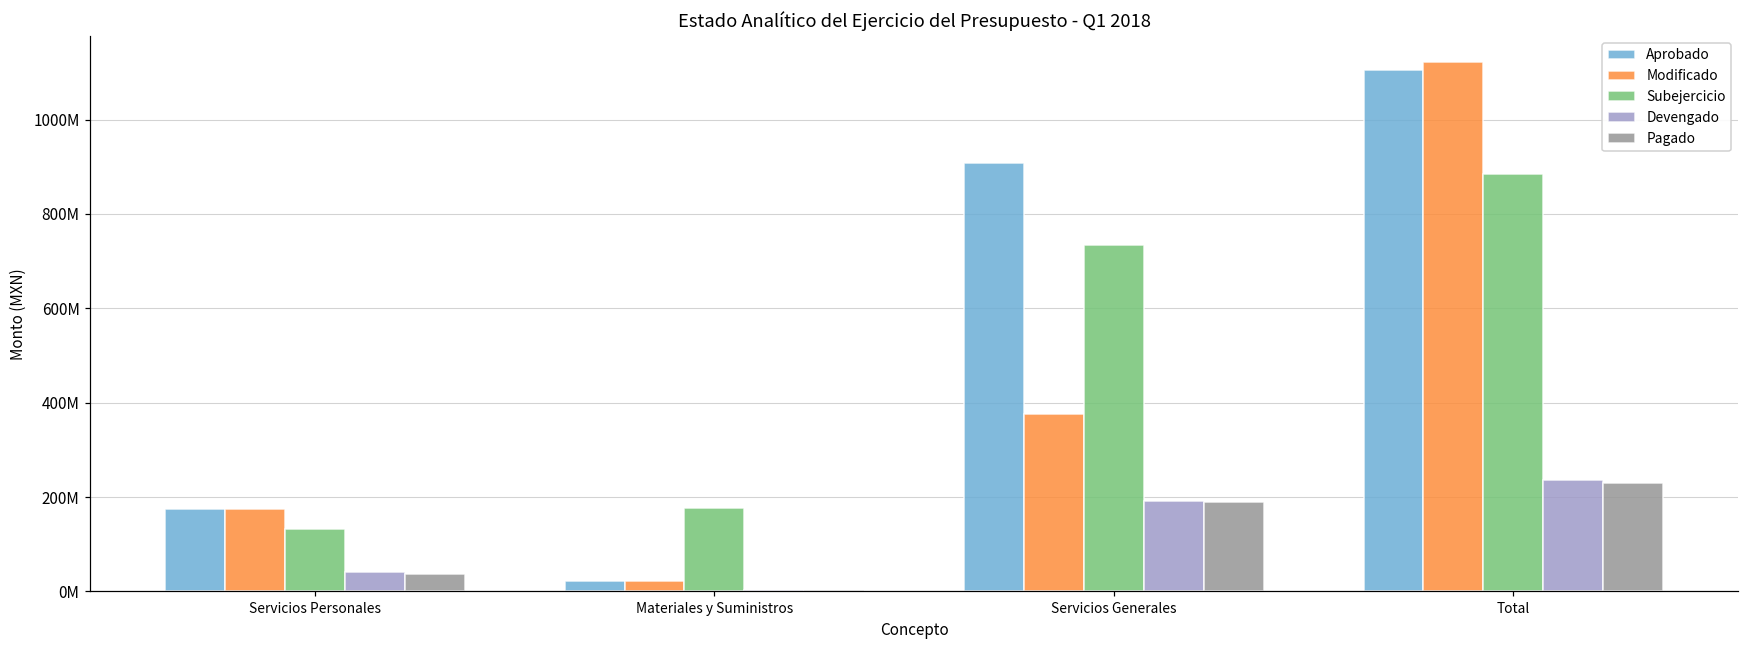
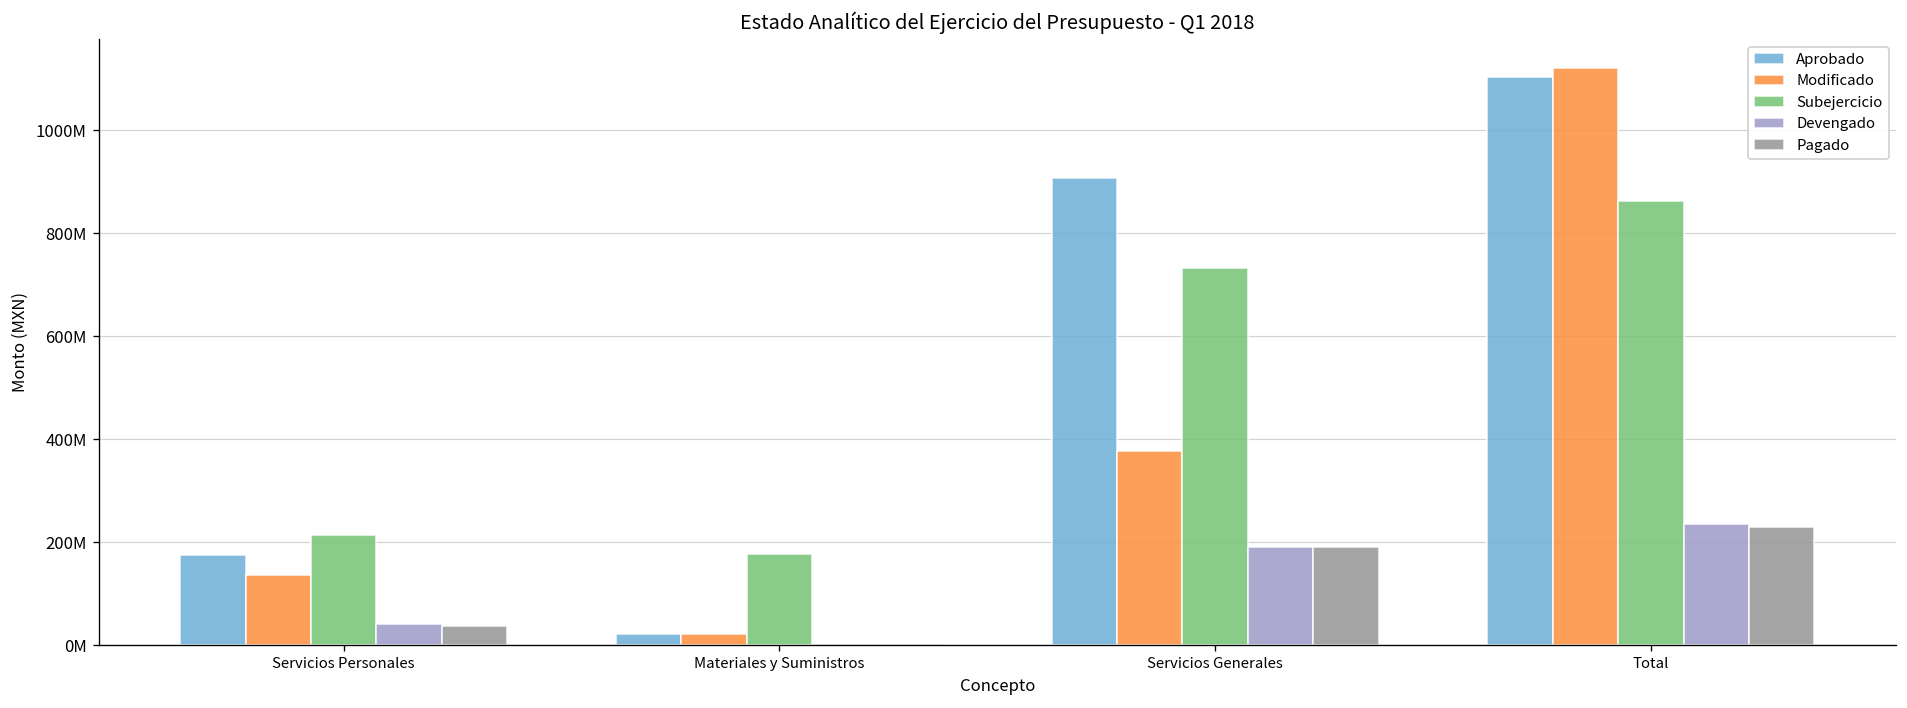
Modificado, Servicios Personales: 170000000 -> 140000000
Subejercicio, Servicios Personales: 130000000 -> 210000000
Subejercicio, Total: 890000000 -> 860000000
